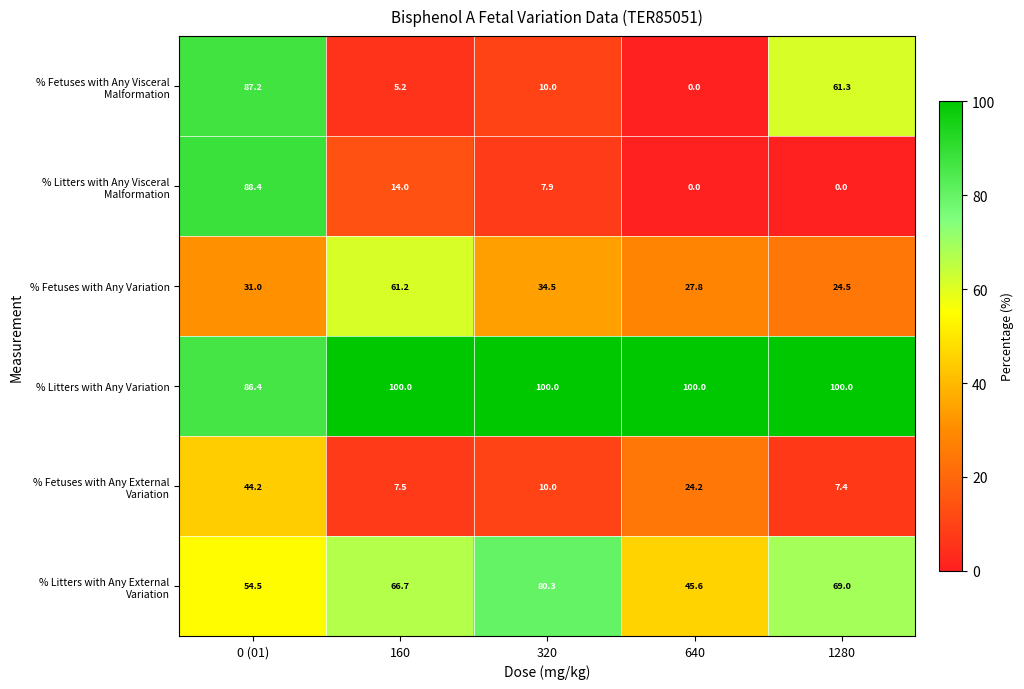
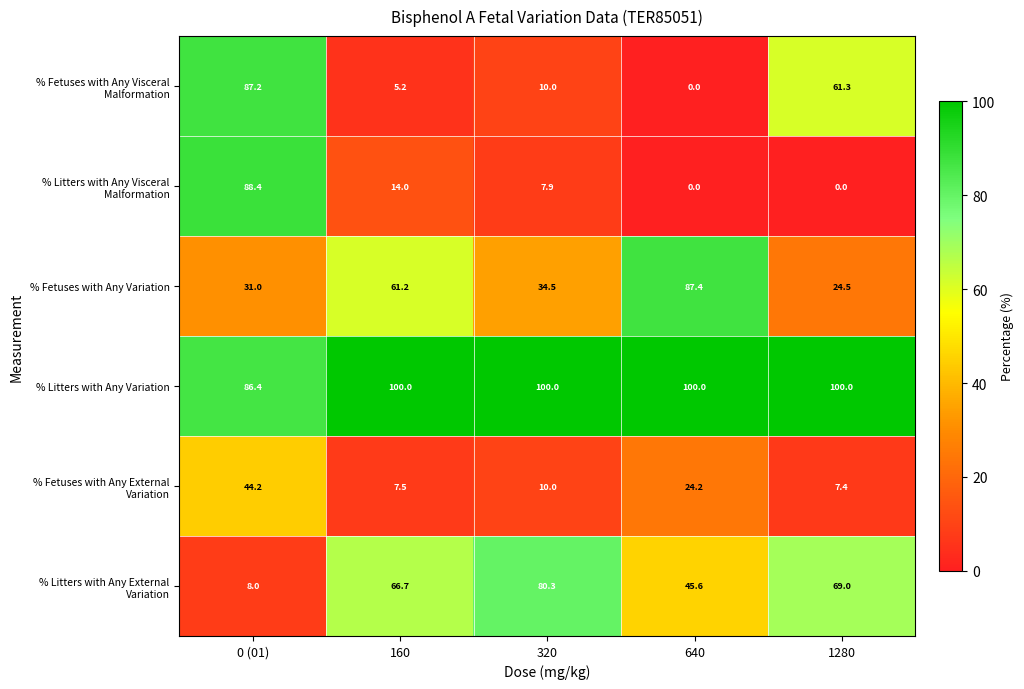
% Fetuses with Any Variation, 640: 27.8 -> 87.4
% Litters with Any External Variation, 0 (01): 54.5 -> 8.0
